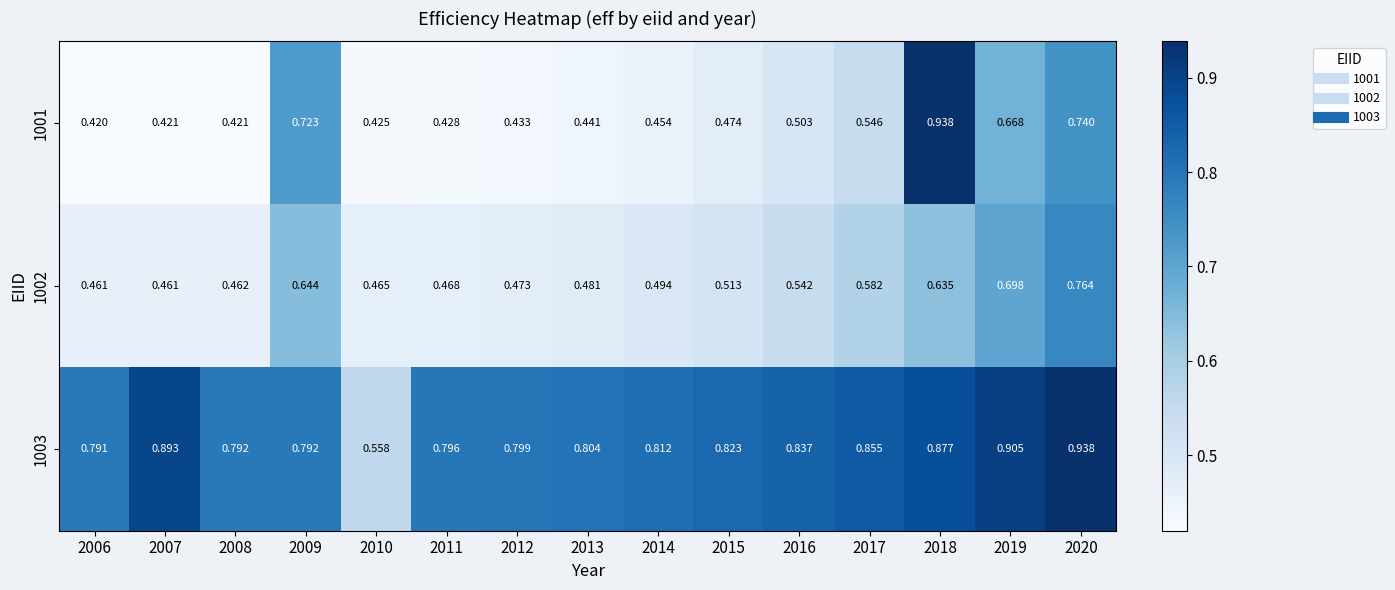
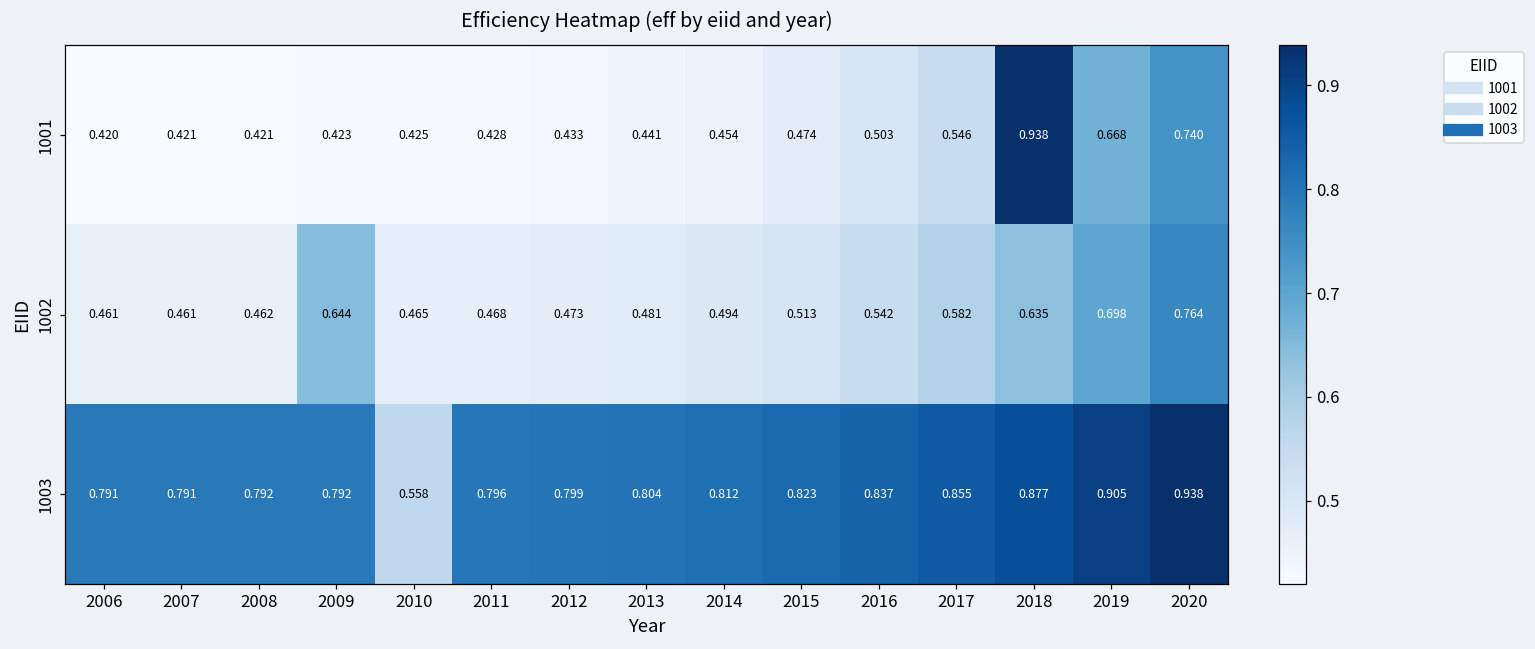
1001, 2009: 0.723 -> 0.423
1003, 2007: 0.893 -> 0.791
